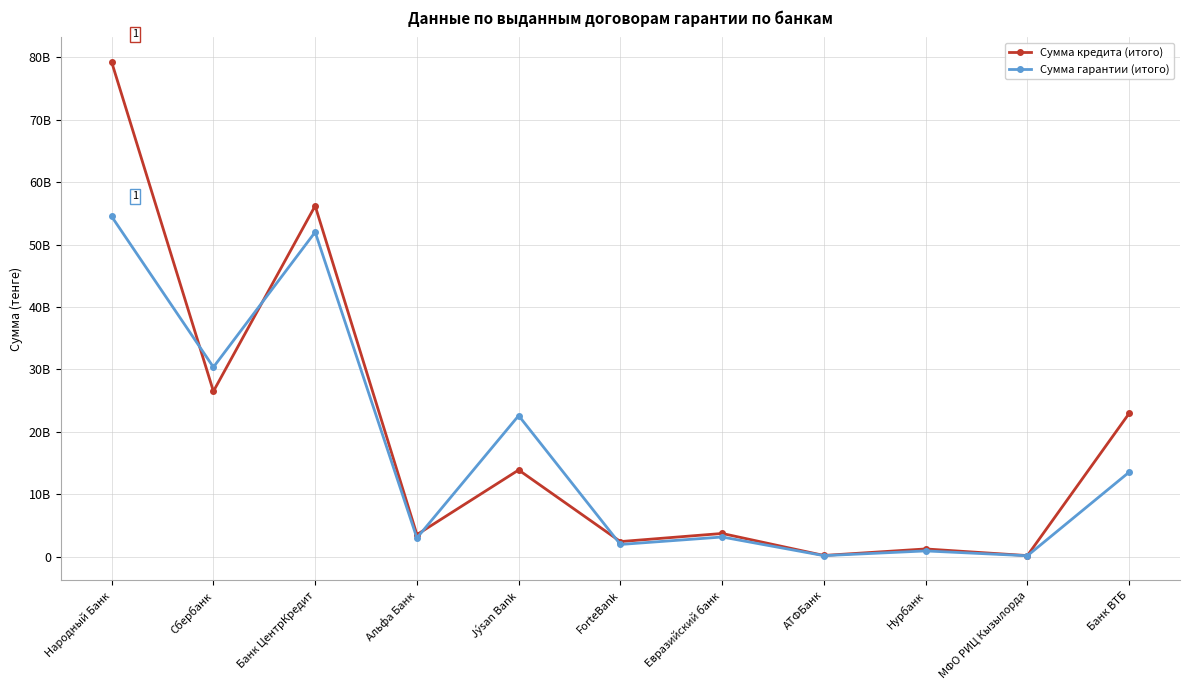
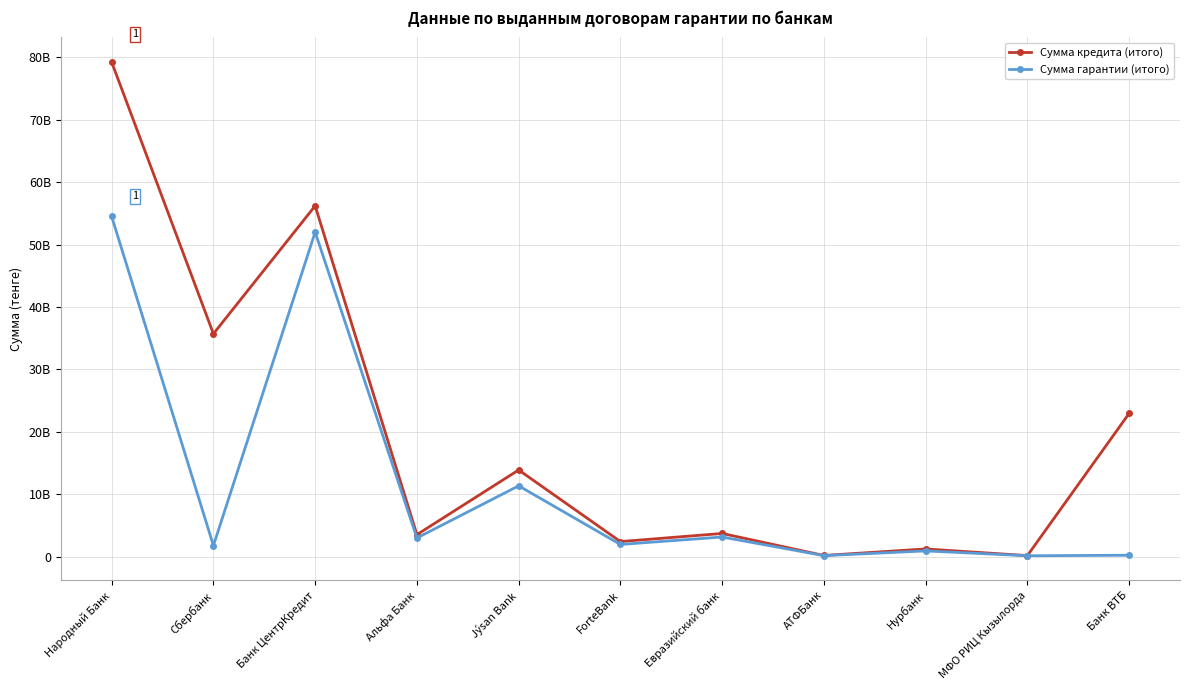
Сумма кредита (итого), Сбербанк: 26000000000 -> 36000000000
Сумма гарантии (итого), Сбербанк: 30000000000 -> 2000000000
Сумма гарантии (итого), Jýsan Bank: 23000000000 -> 11000000000
Сумма гарантии (итого), Банк ВТБ: 14000000000 -> 0
